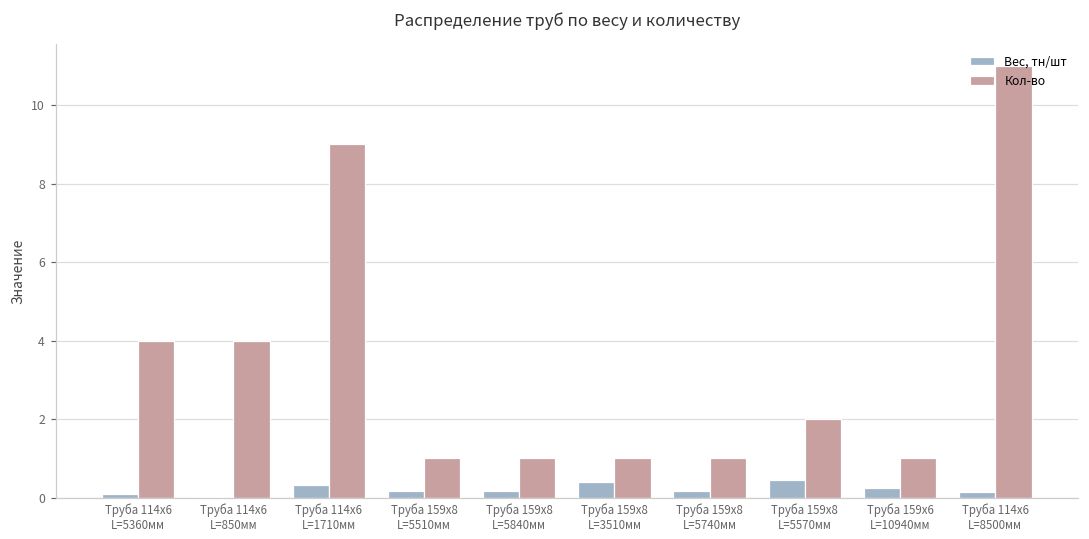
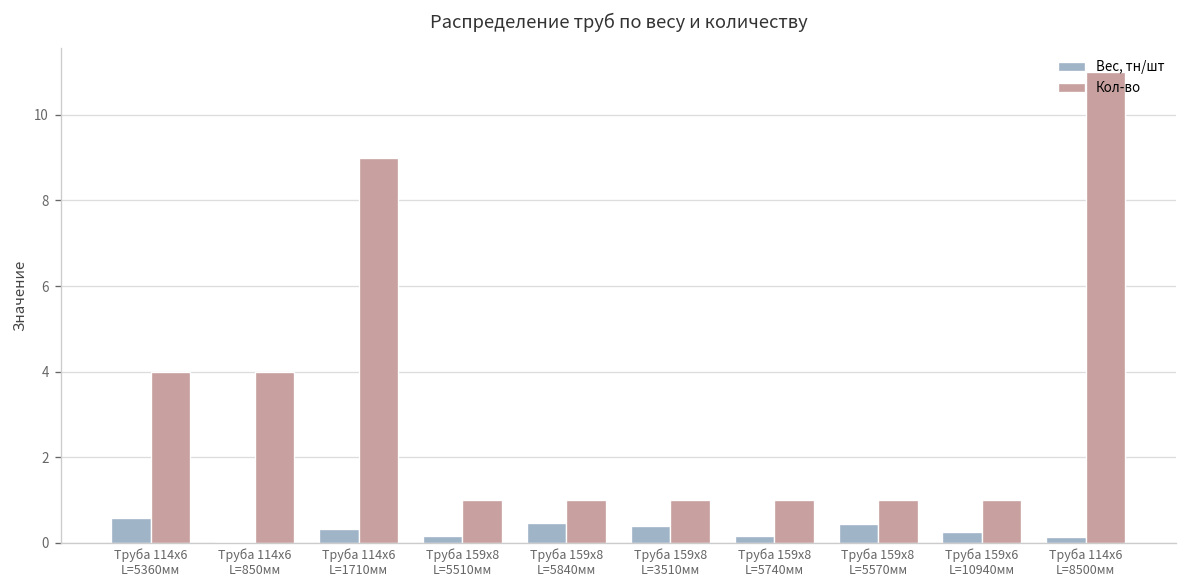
Вес, тн/шт, Труба 114х6 L=5360мм: 0.1 -> 0.6
Вес, тн/шт, Труба 159х8 L=5840мм: 0.2 -> 0.5
Кол-во, Труба 159х8 L=5570мм: 2 -> 1
